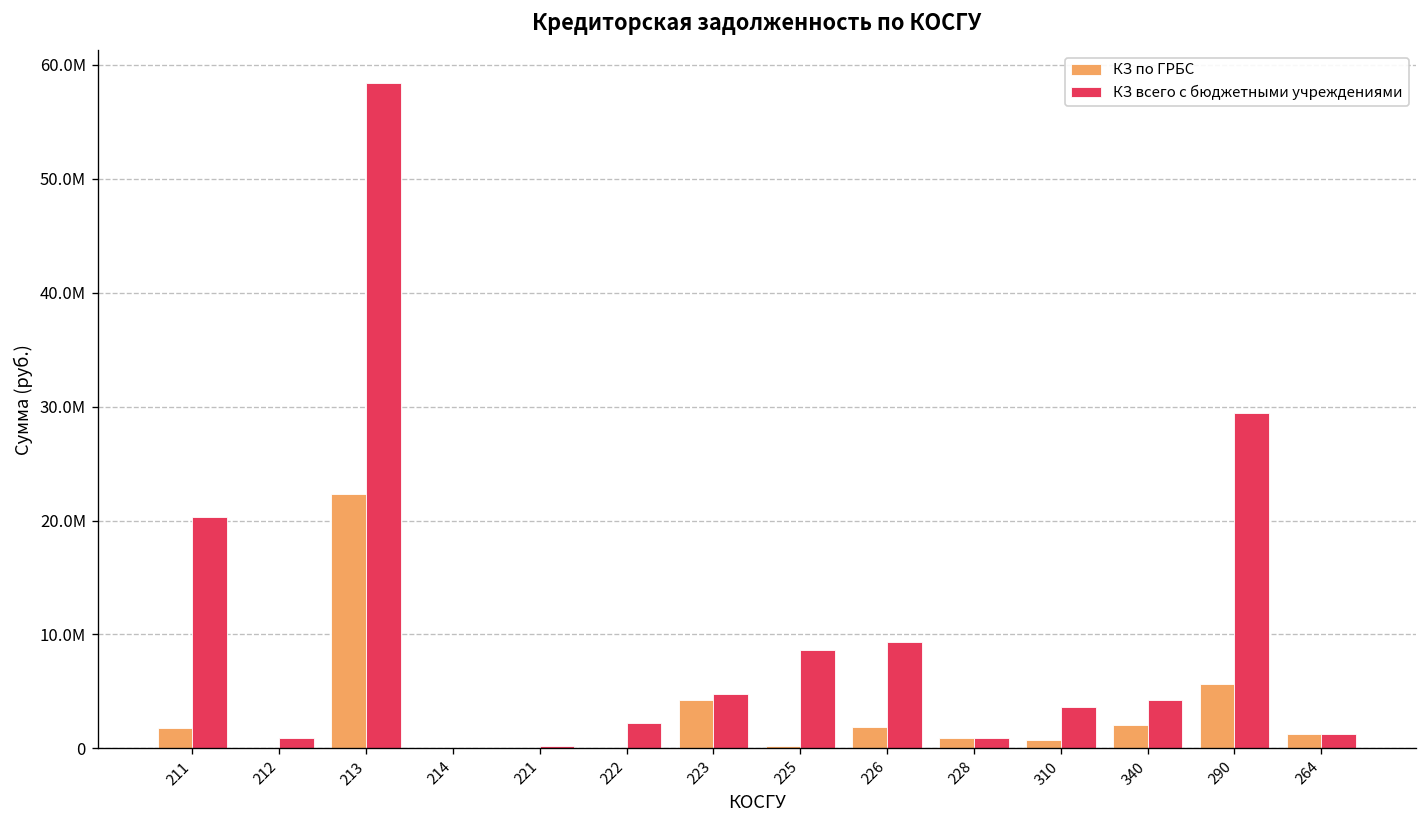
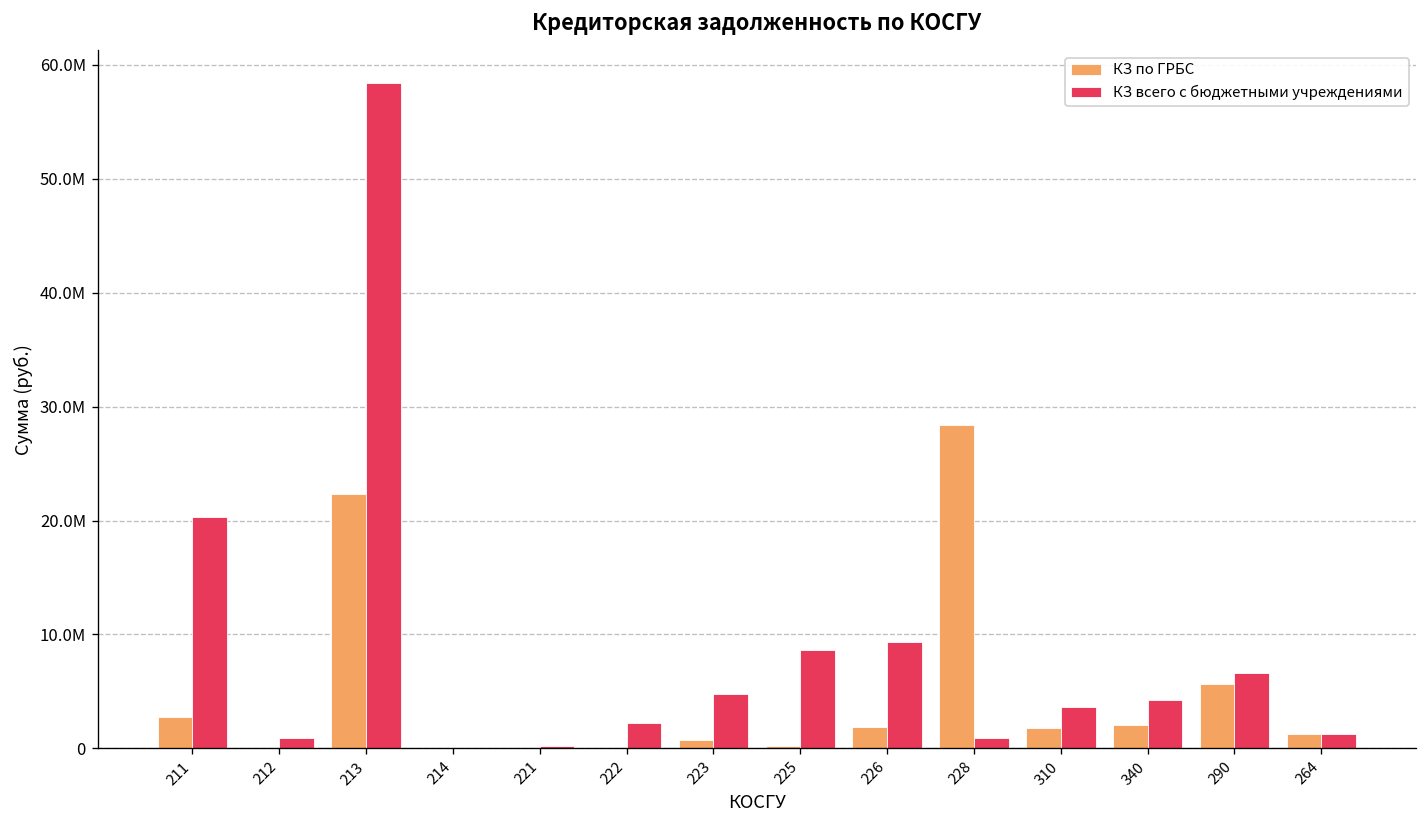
КЗ по ГРБС, 211: 2000000 -> 3000000
КЗ по ГРБС, 223: 4000000 -> 1000000
КЗ по ГРБС, 228: 1000000 -> 28000000
КЗ по ГРБС, 310: 1000000 -> 2000000
КЗ всего с бюджетными учреждениями, 290: 29000000 -> 7000000
